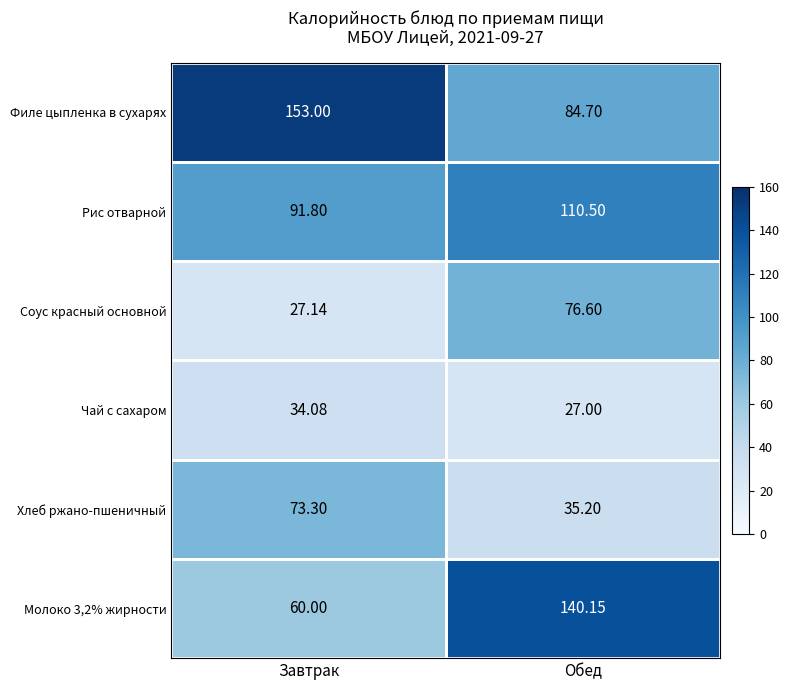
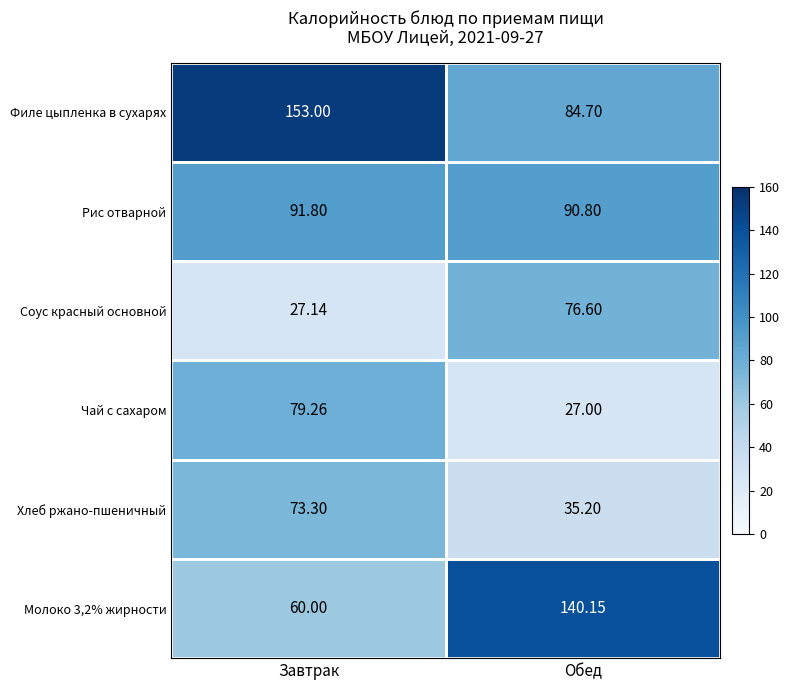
Рис отварной, Обед: 110.50 -> 90.80
Чай с сахаром, Завтрак: 34.08 -> 79.26
